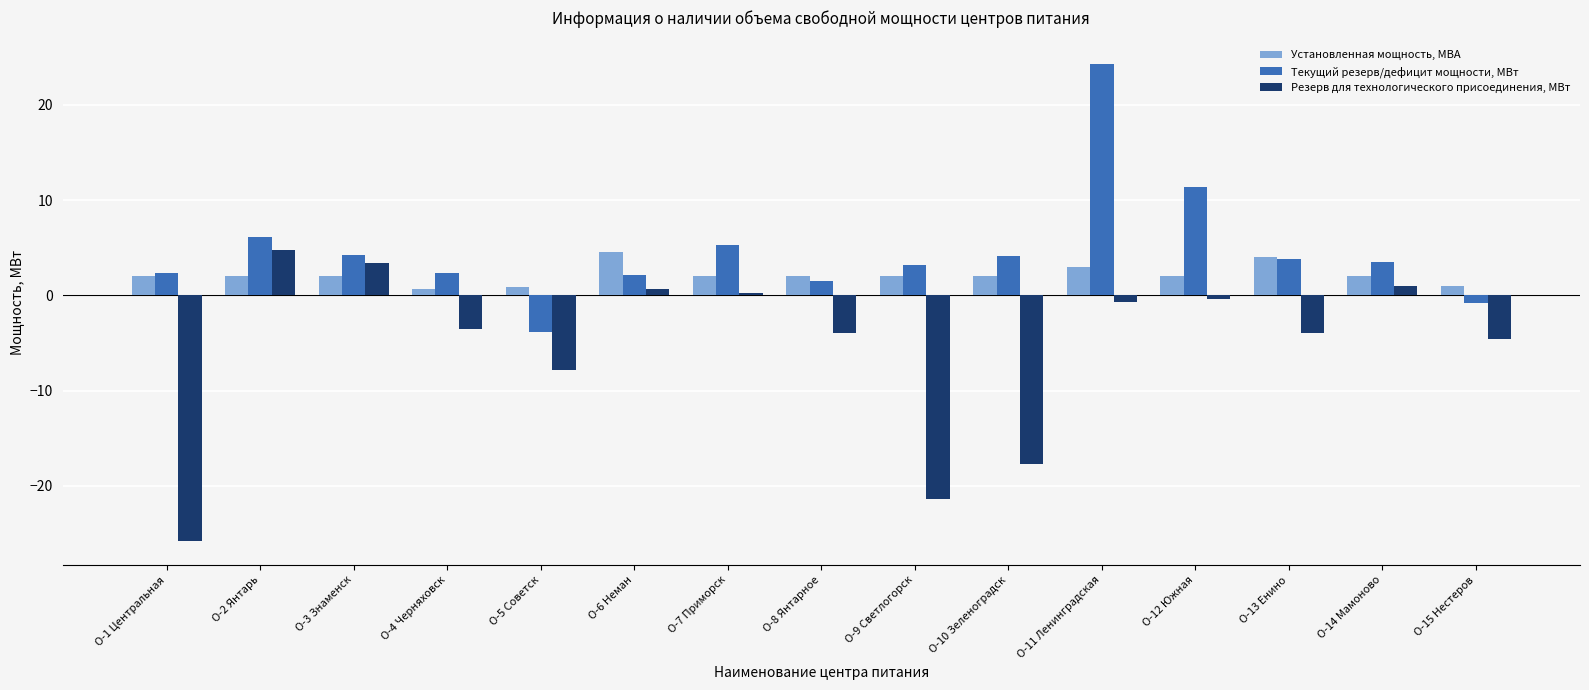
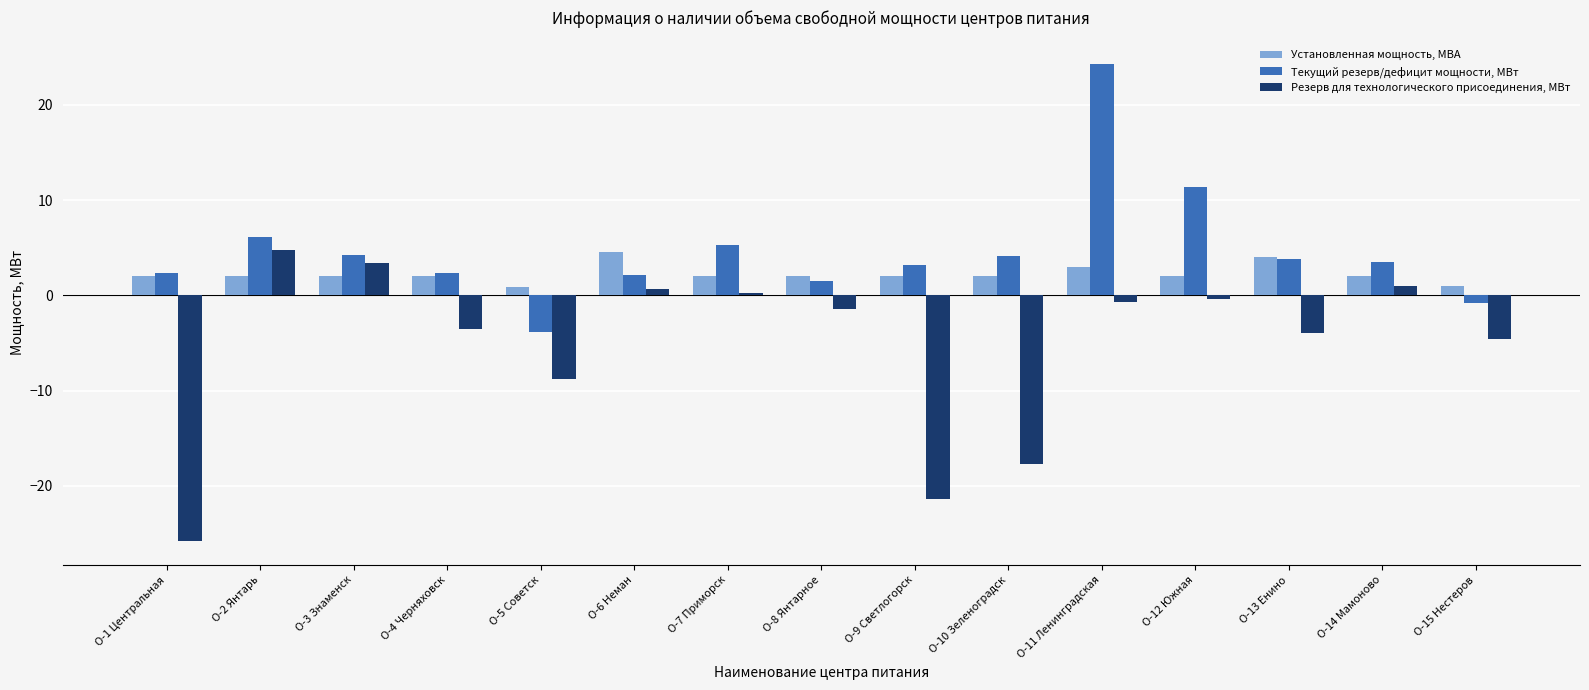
Установленная мощность, МВА, О-4 Черняховск: 1 -> 2
Резерв для технологического присоединения, МВт, О-5 Советск: -8 -> -9
Резерв для технологического присоединения, МВт, О-8 Янтарное: -4 -> -1
